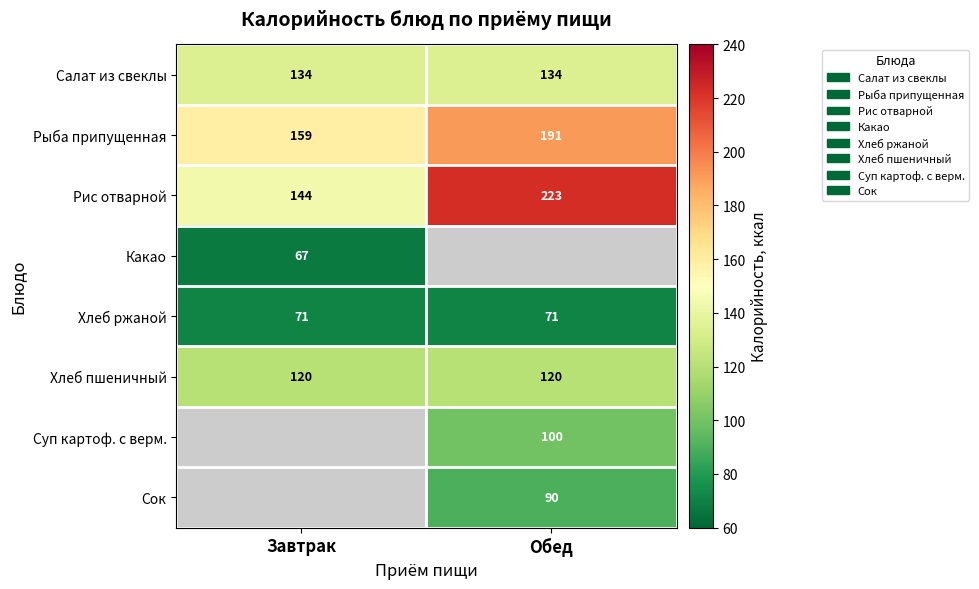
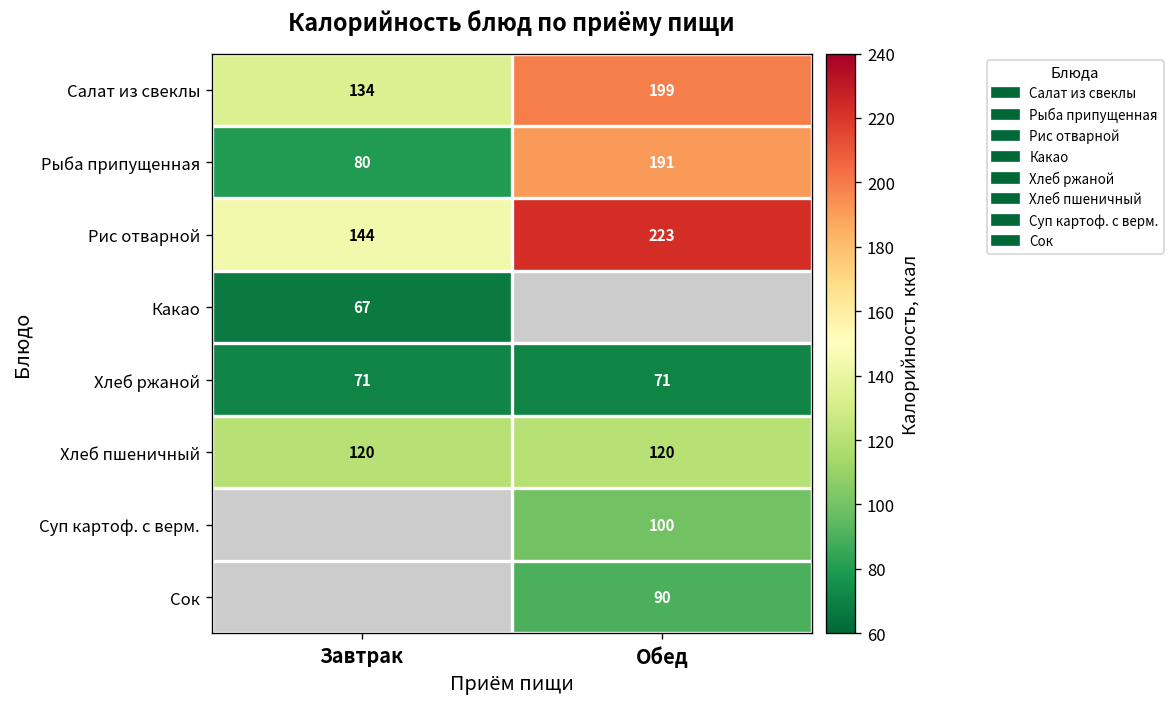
Салат из свеклы, Обед: 134 -> 199
Рыба припущенная, Завтрак: 159 -> 80
